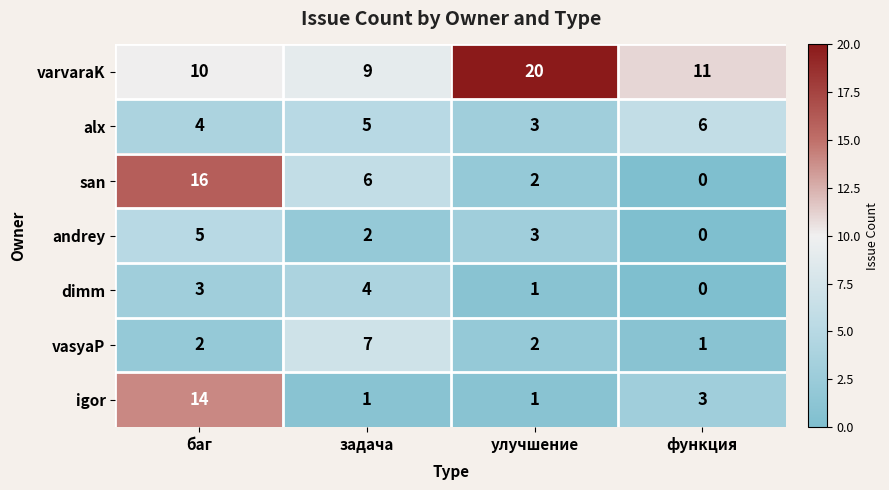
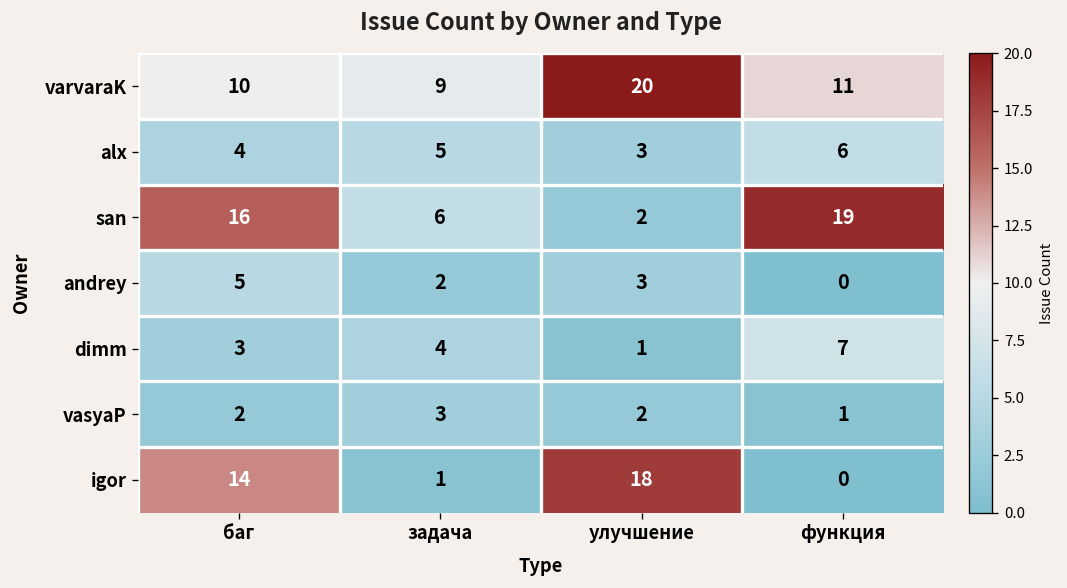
san, функция: 0 -> 19
dimm, функция: 0 -> 7
vasyaP, задача: 7 -> 3
igor, улучшение: 1 -> 18
igor, функция: 3 -> 0
